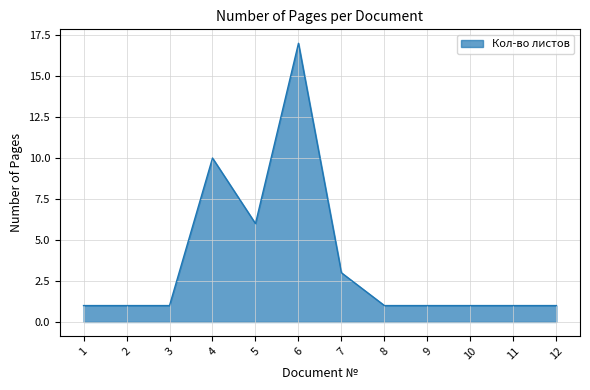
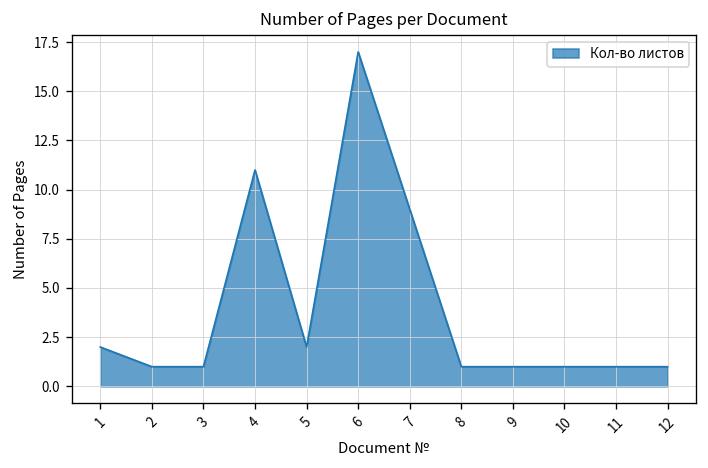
1: 1 -> 2
4: 10 -> 11
5: 6 -> 2
7: 3 -> 9
